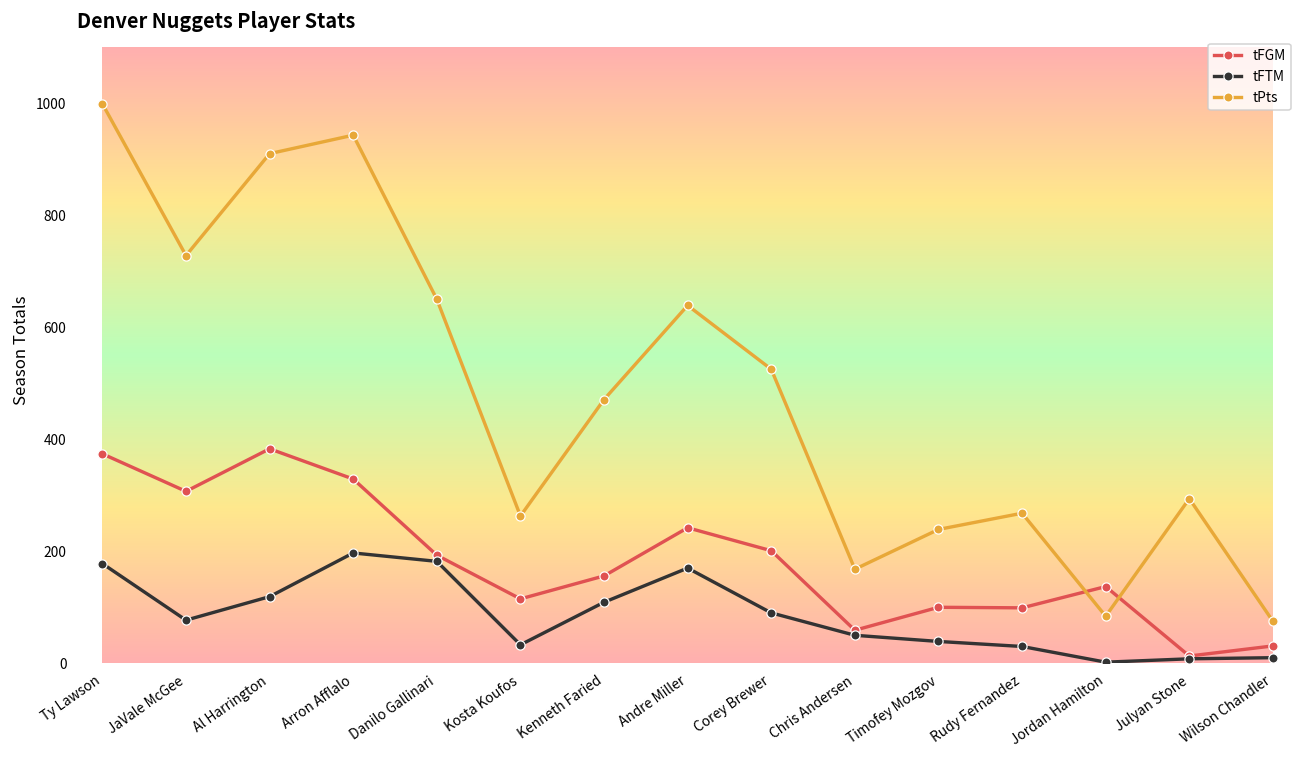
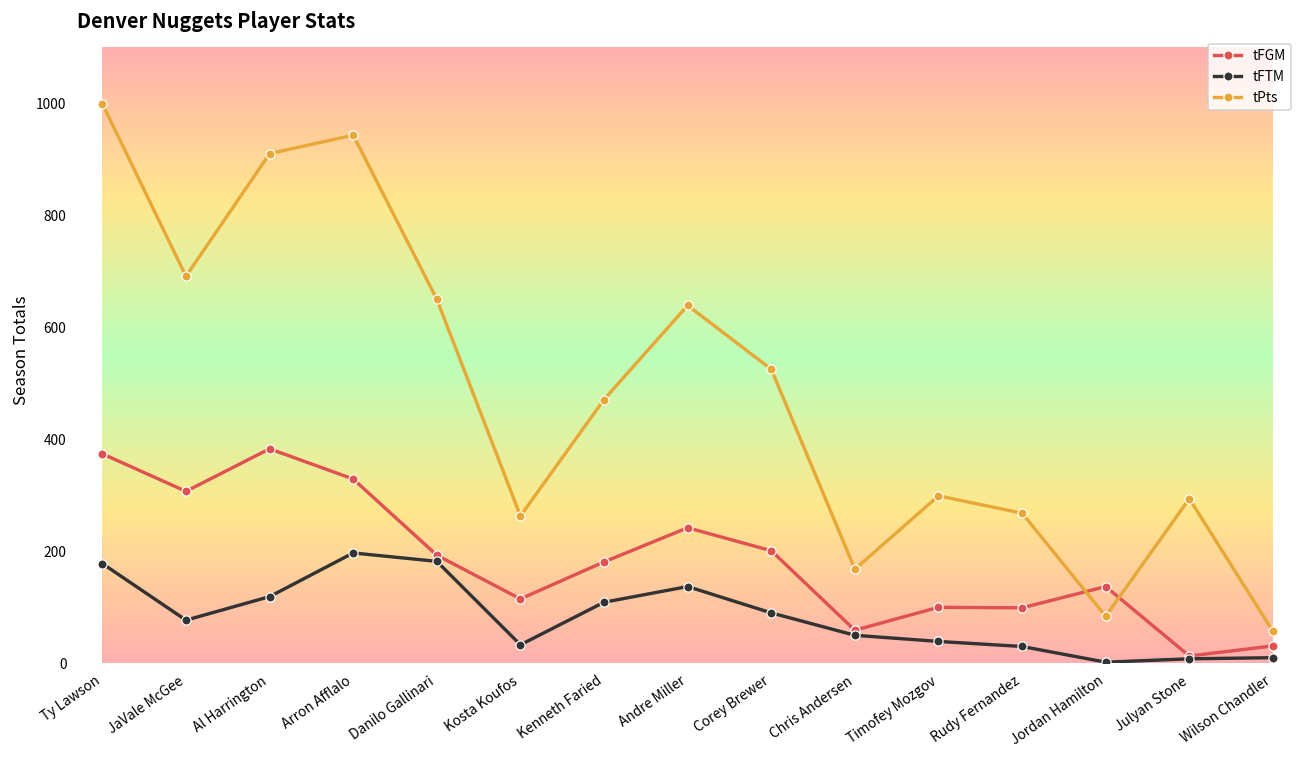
tPts, JaVale McGee: 730 -> 690
tFGM, Kenneth Faried: 160 -> 180
tFTM, Andre Miller: 170 -> 140
tPts, Timofey Mozgov: 240 -> 300
tPts, Wilson Chandler: 80 -> 60
